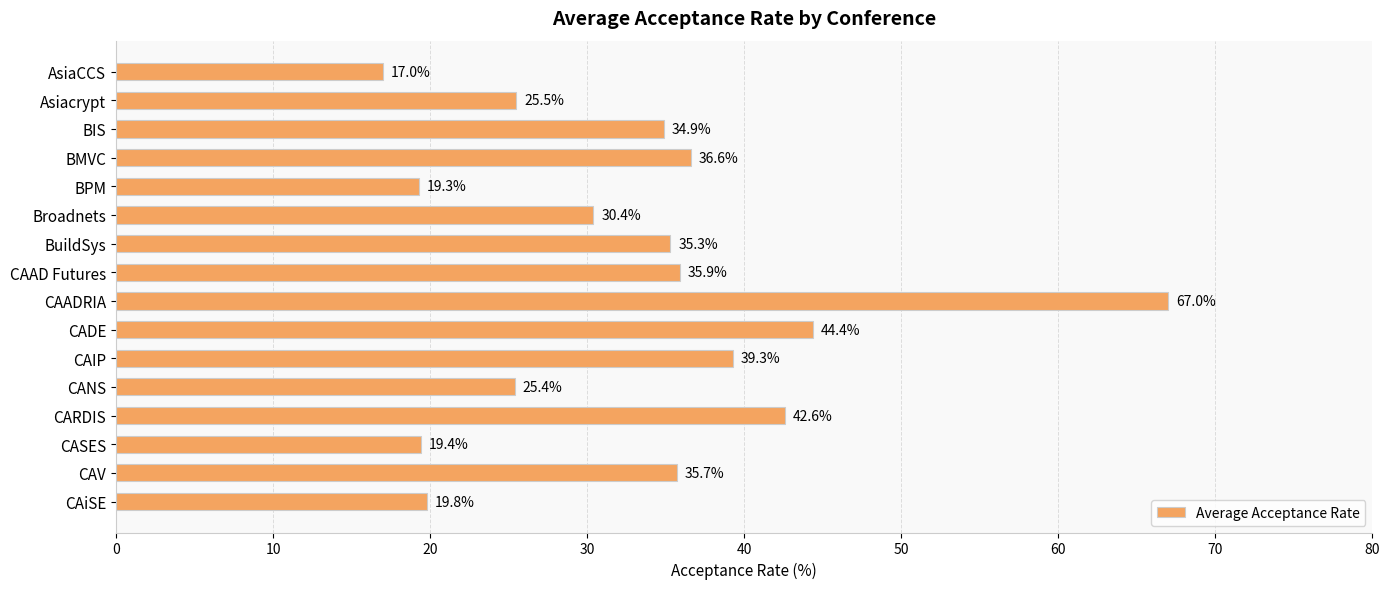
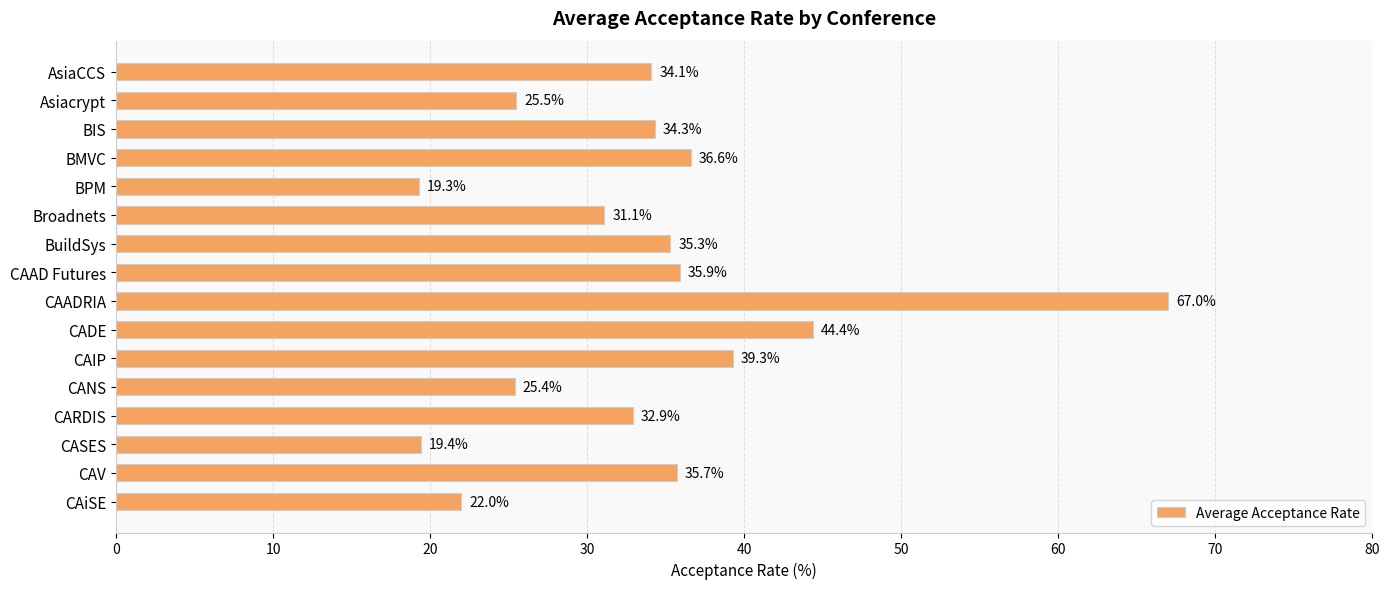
AsiaCCS: 17.0% -> 34.1%
BIS: 34.9% -> 34.3%
Broadnets: 30.4% -> 31.1%
CARDIS: 42.6% -> 32.9%
CAiSE: 19.8% -> 22.0%
